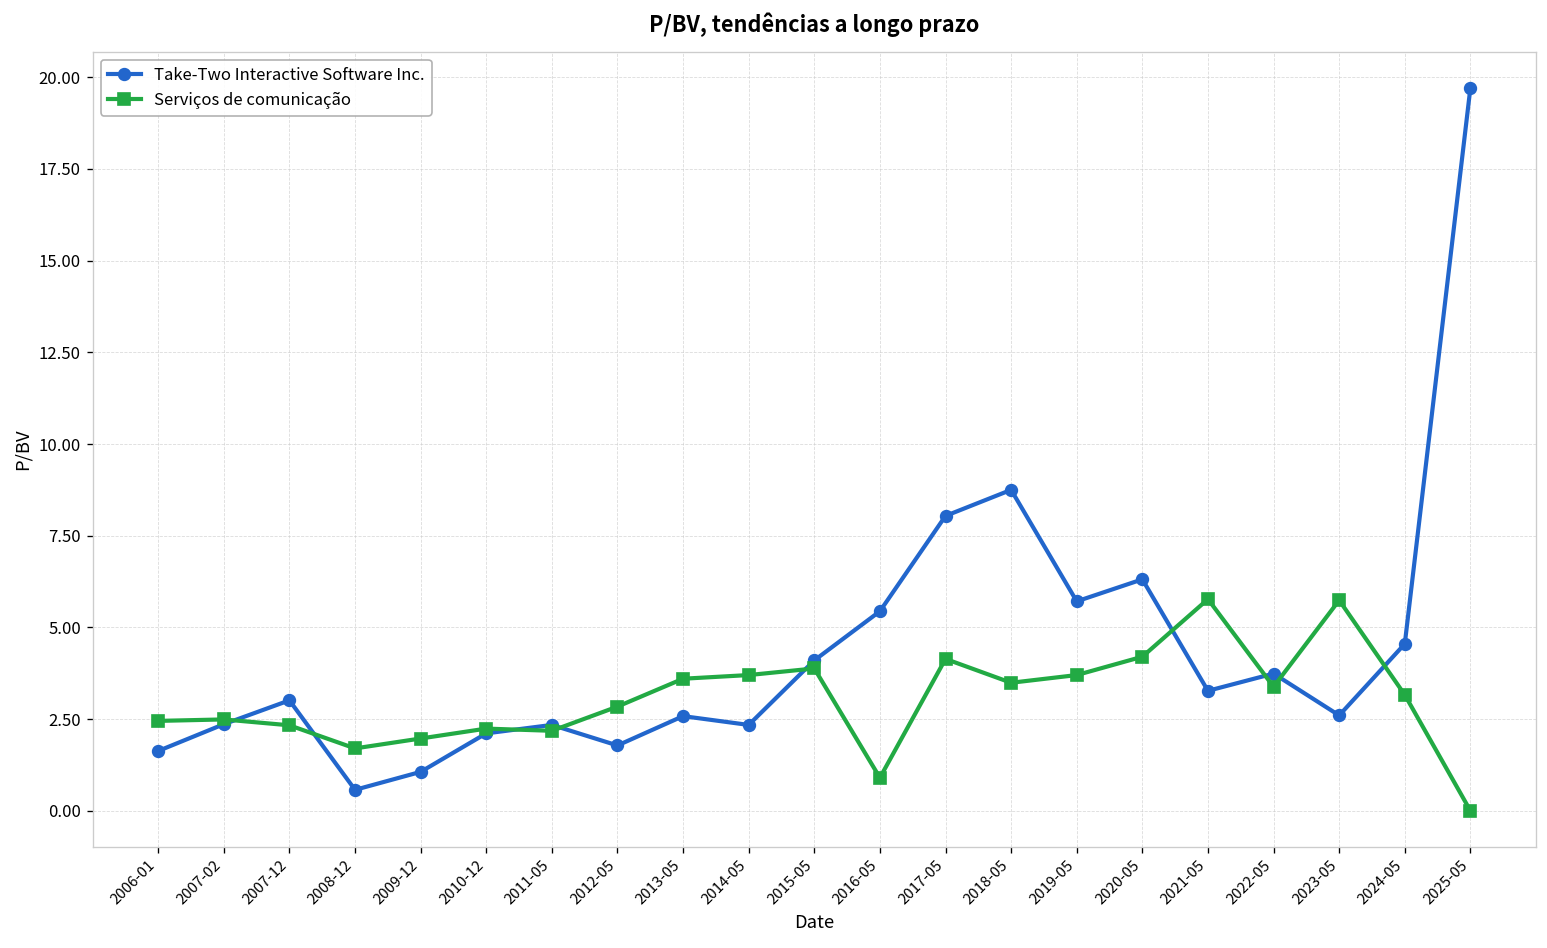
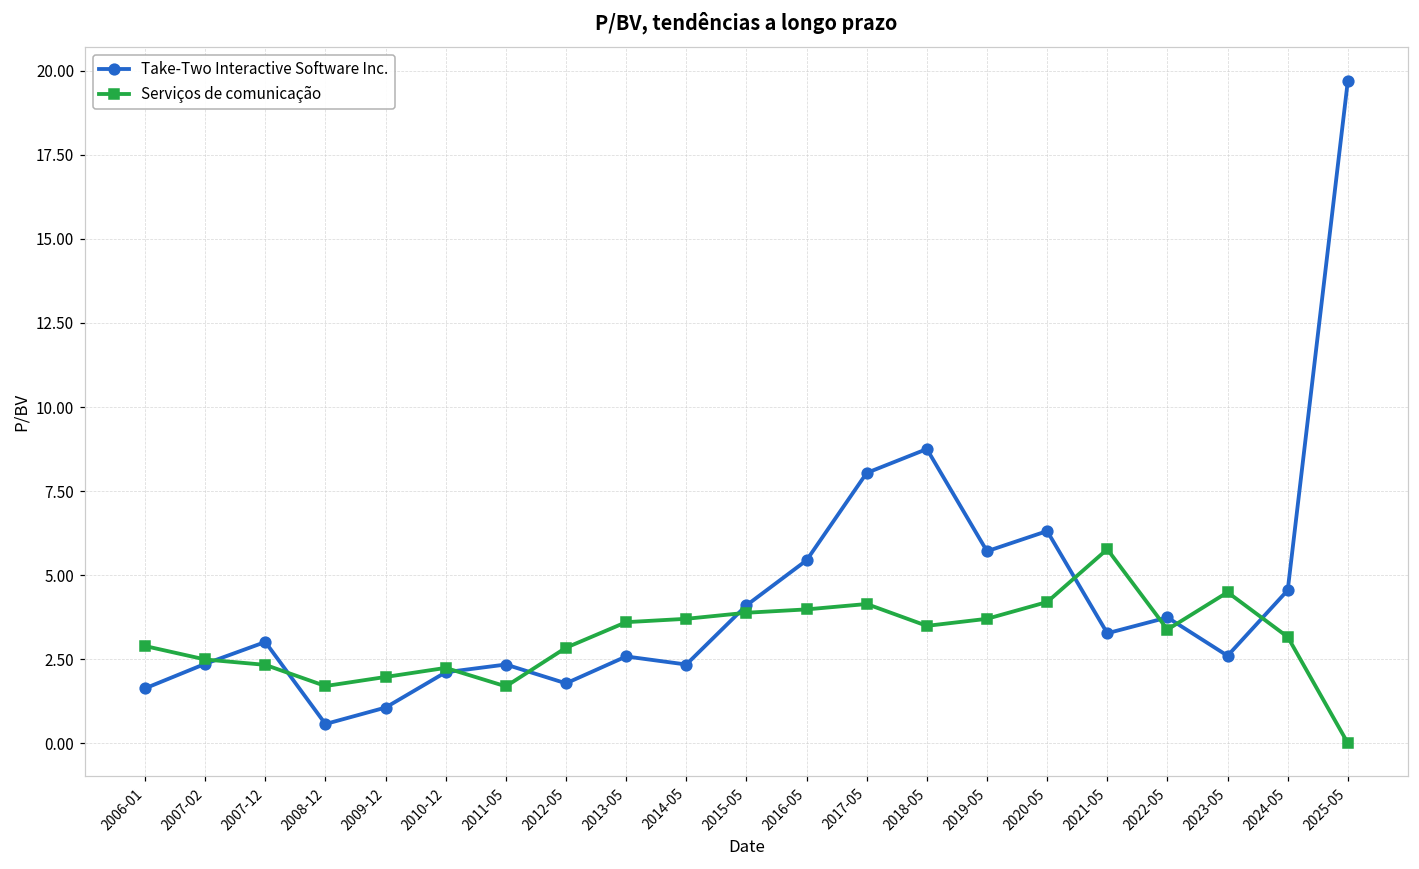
Serviços de comunicação, 2006-01: 2.5 -> 2.9
Serviços de comunicação, 2011-05: 2.2 -> 1.7
Serviços de comunicação, 2016-05: 0.9 -> 4.0
Serviços de comunicação, 2023-05: 5.7 -> 4.5
